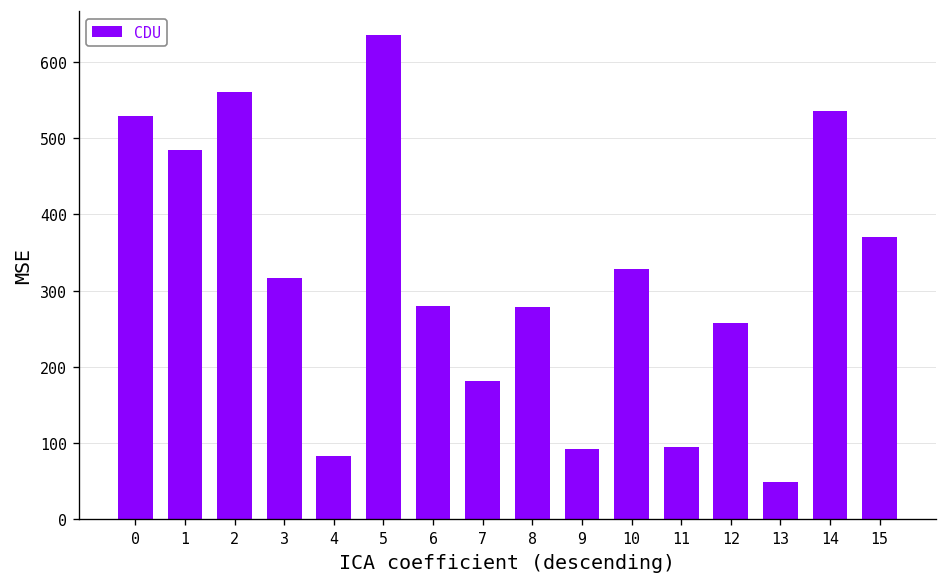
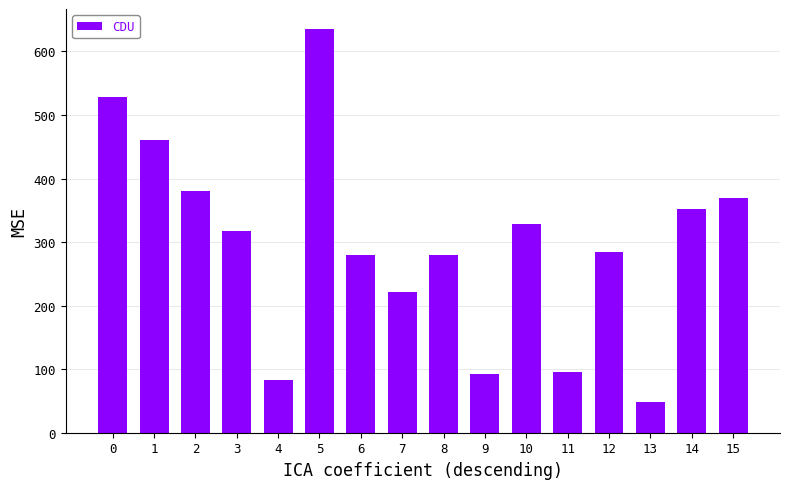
1: 490 -> 460
2: 560 -> 380
7: 180 -> 220
12: 260 -> 290
14: 540 -> 350
